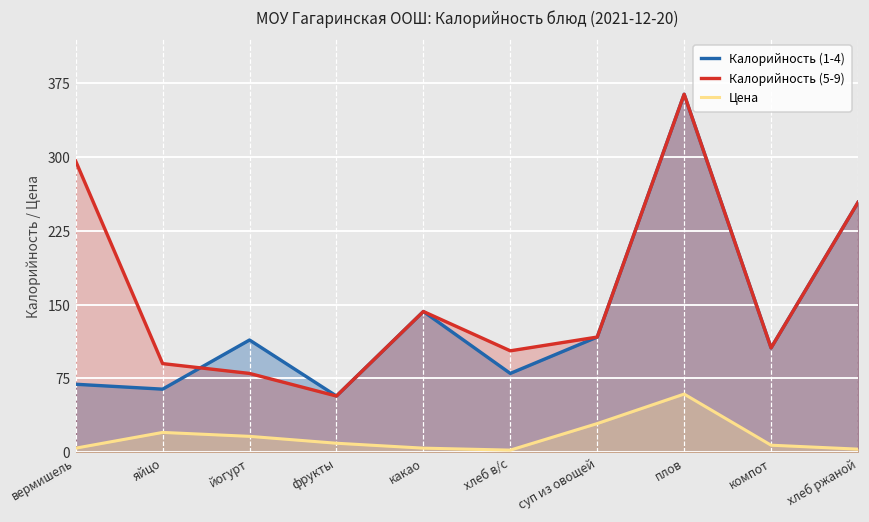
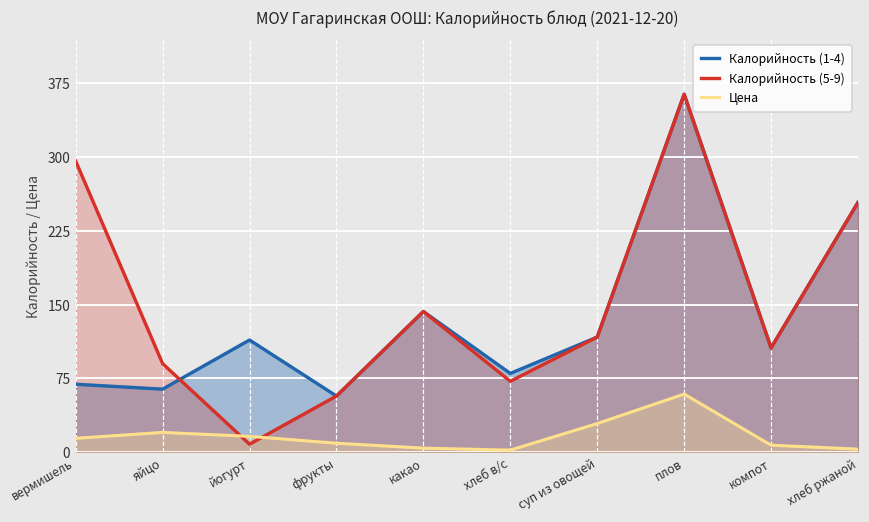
Цена, вермишель: 0 -> 10
Калорийность (5-9), йогурт: 80 -> 10
Калорийность (5-9), хлеб в/с: 100 -> 70
